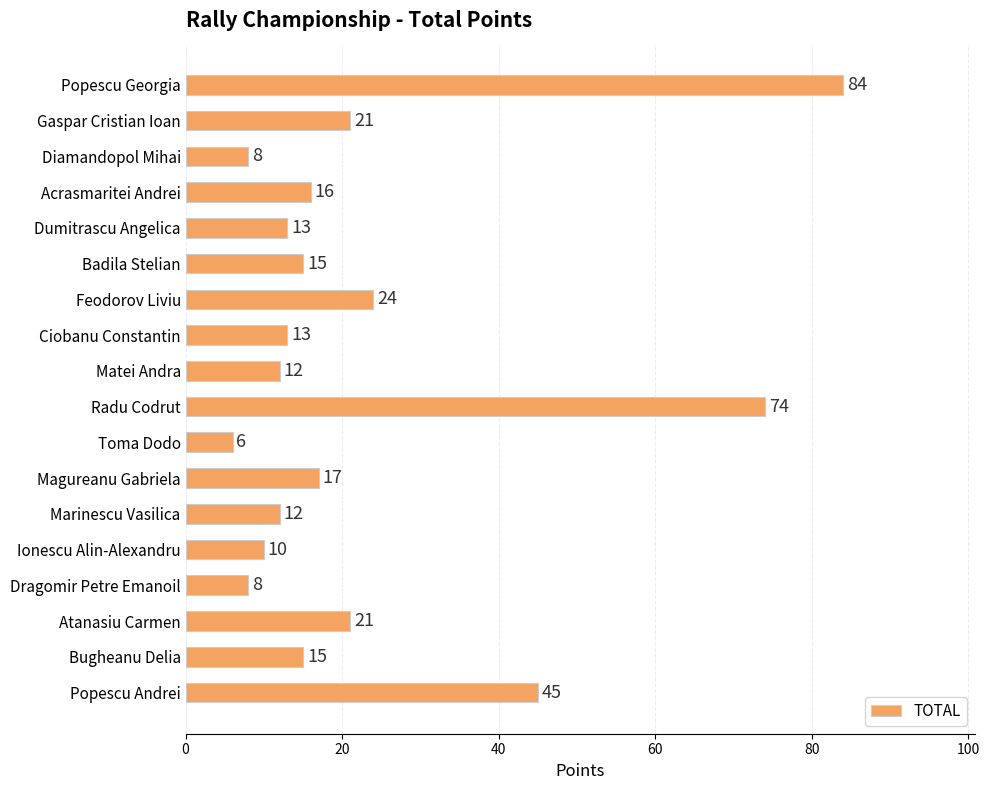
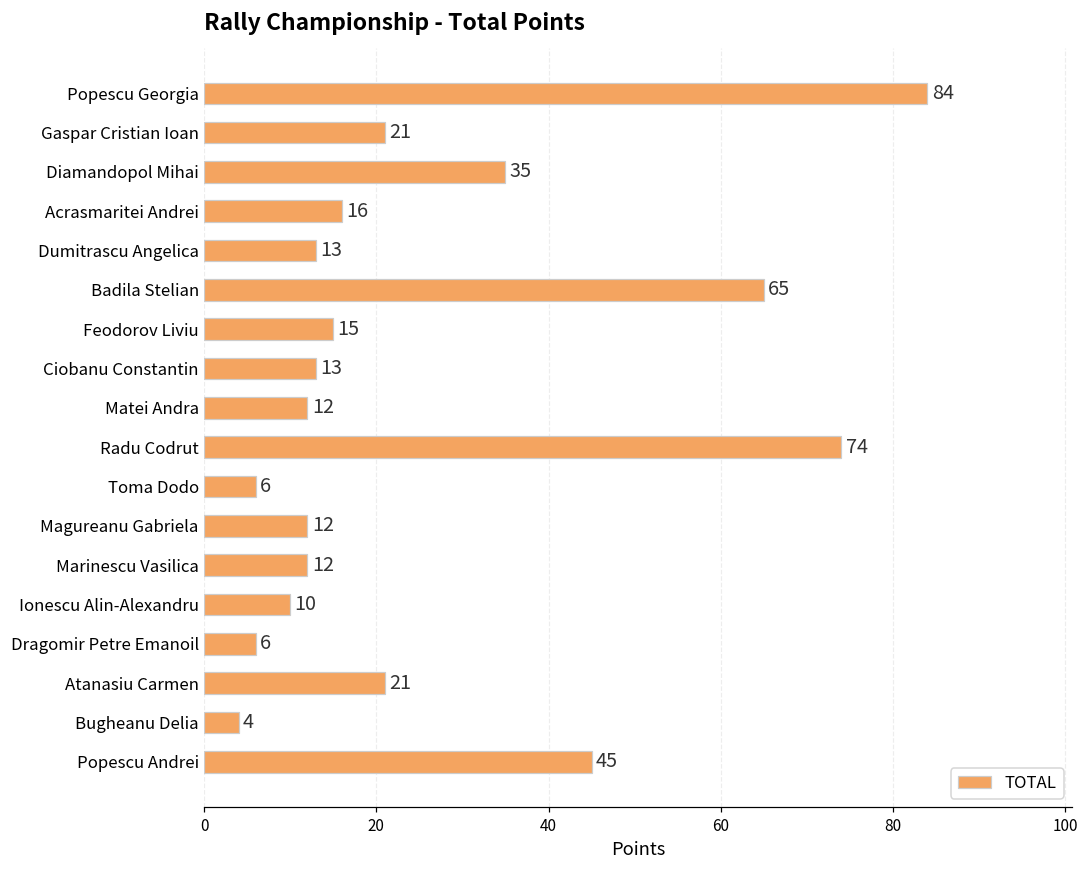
Diamandopol Mihai: 8 -> 35
Badila Stelian: 15 -> 65
Feodorov Liviu: 24 -> 15
Magureanu Gabriela: 17 -> 12
Dragomir Petre Emanoil: 8 -> 6
Bugheanu Delia: 15 -> 4
